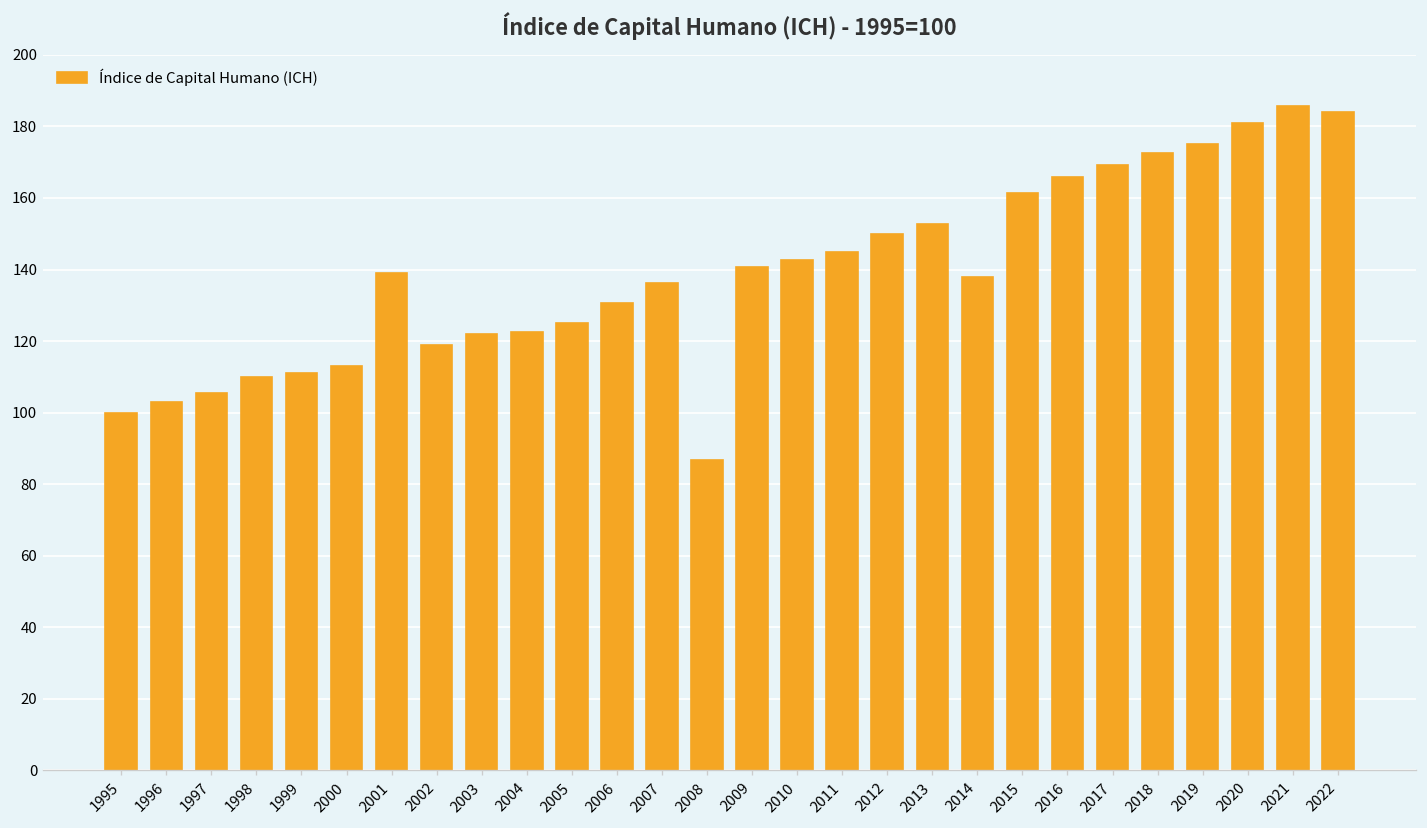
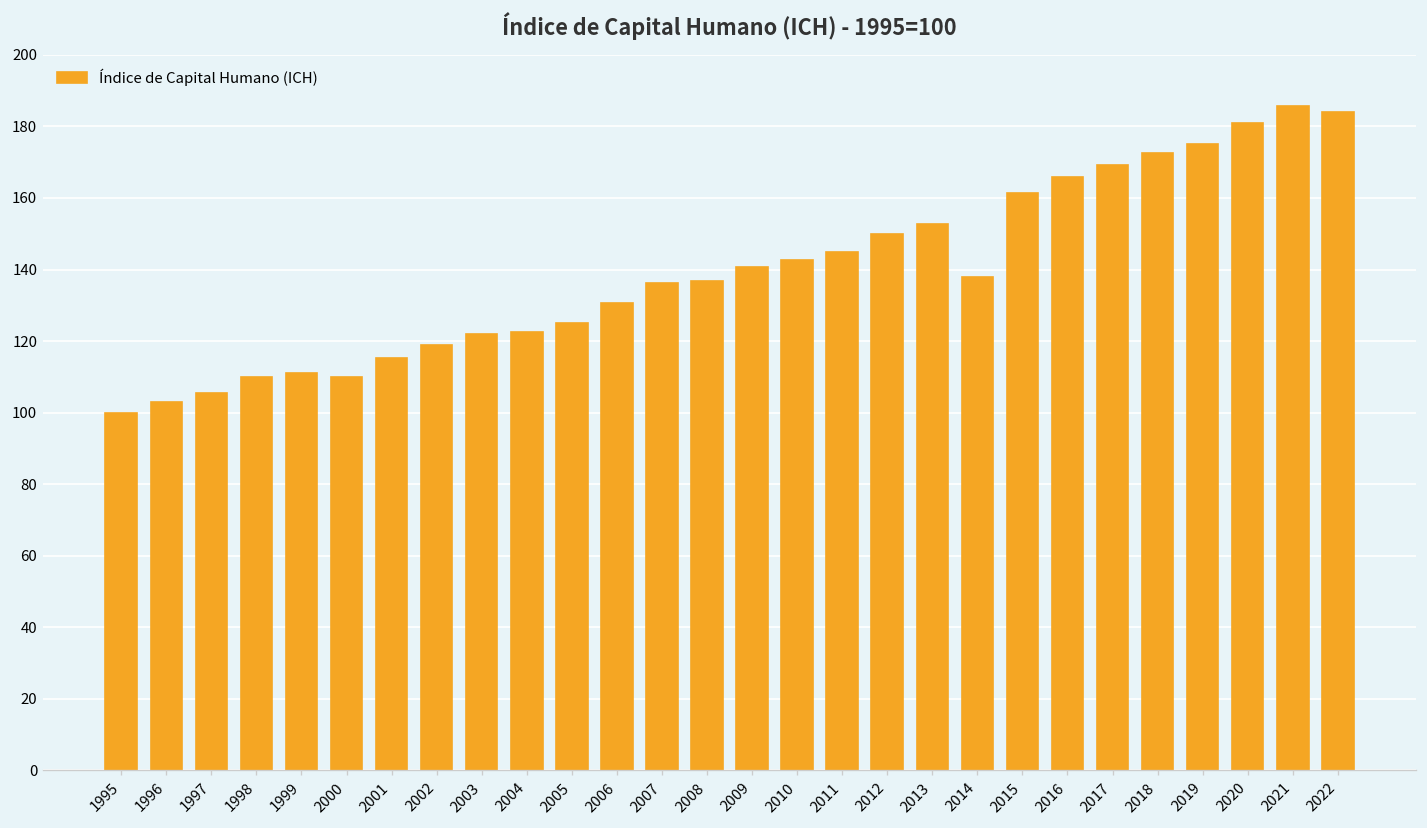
2000: 113 -> 110
2001: 139 -> 115
2008: 87 -> 137
